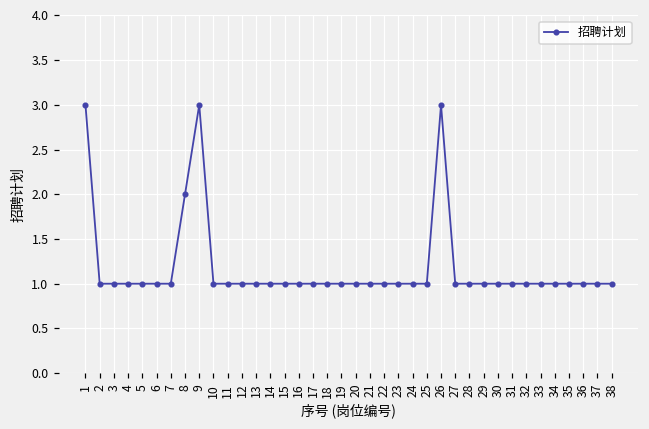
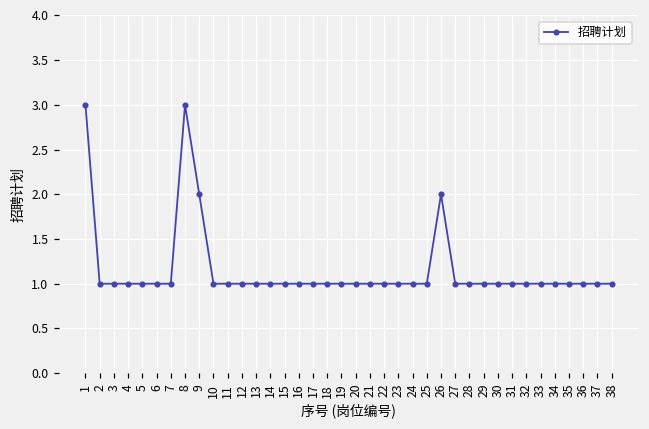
8: 2 -> 3
9: 3 -> 2
26: 3 -> 2
